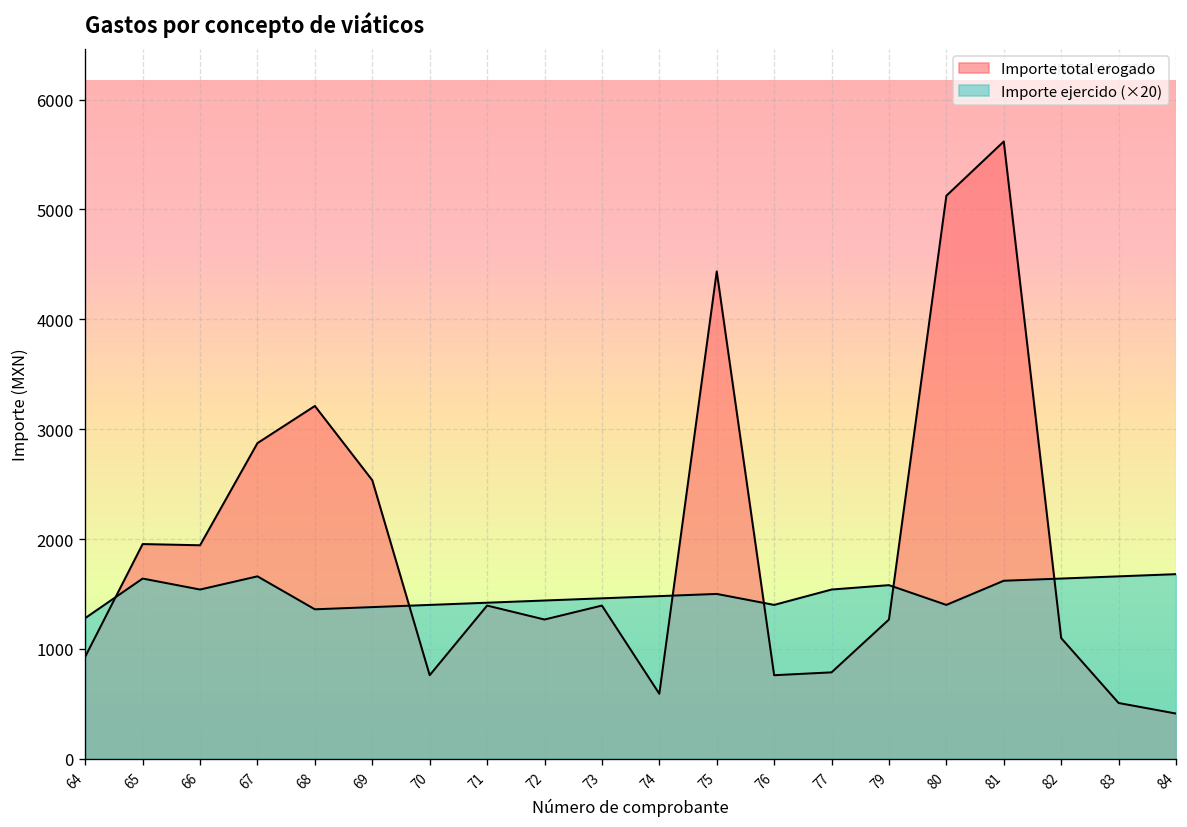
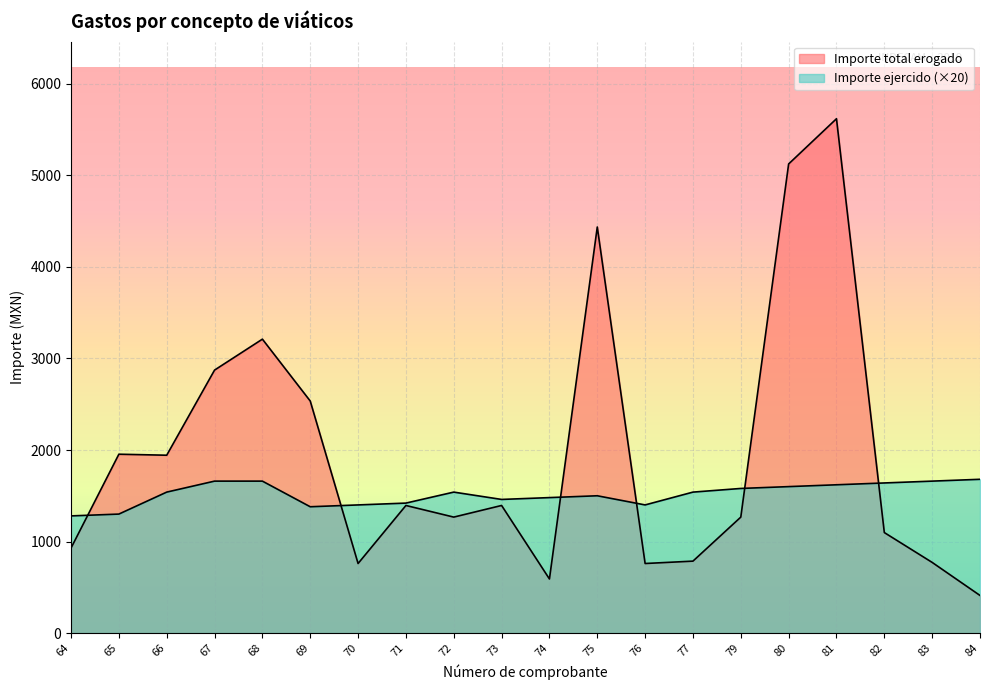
Importe ejercido (×20), 65: 1600 -> 1300
Importe ejercido (×20), 68: 1400 -> 1700
Importe ejercido (×20), 72: 1400 -> 1500
Importe ejercido (×20), 80: 1400 -> 1600
Importe total erogado, 83: 500 -> 800
